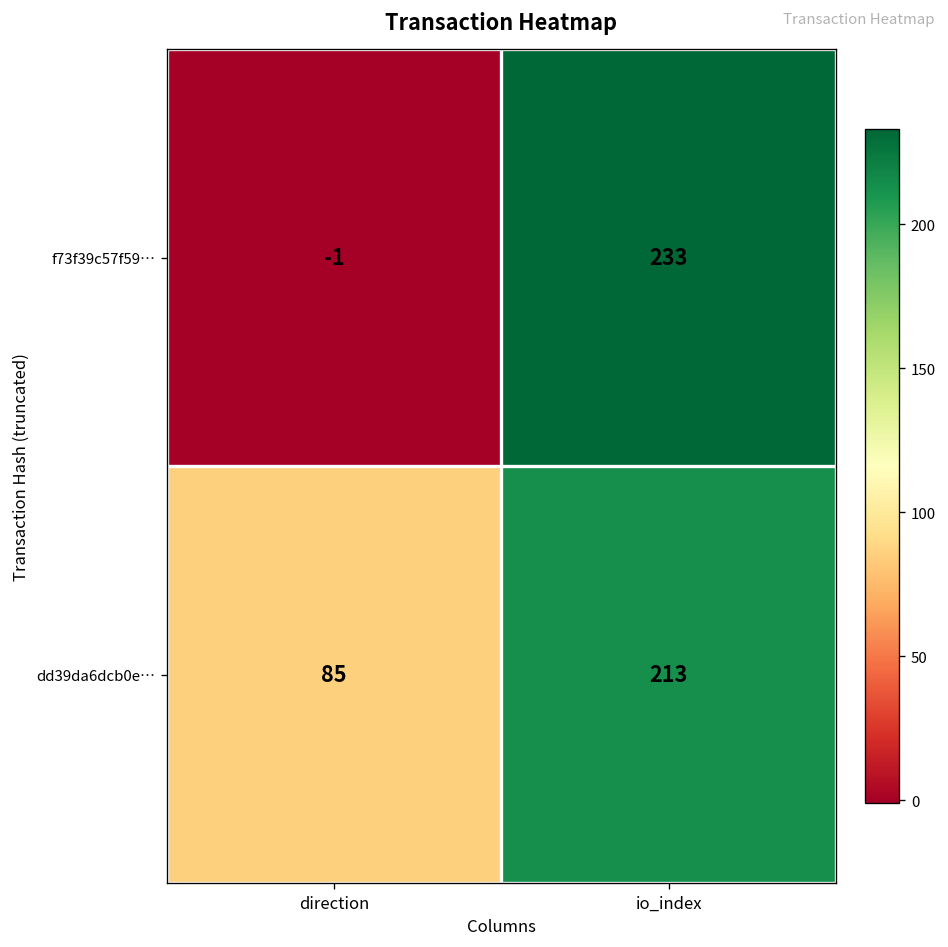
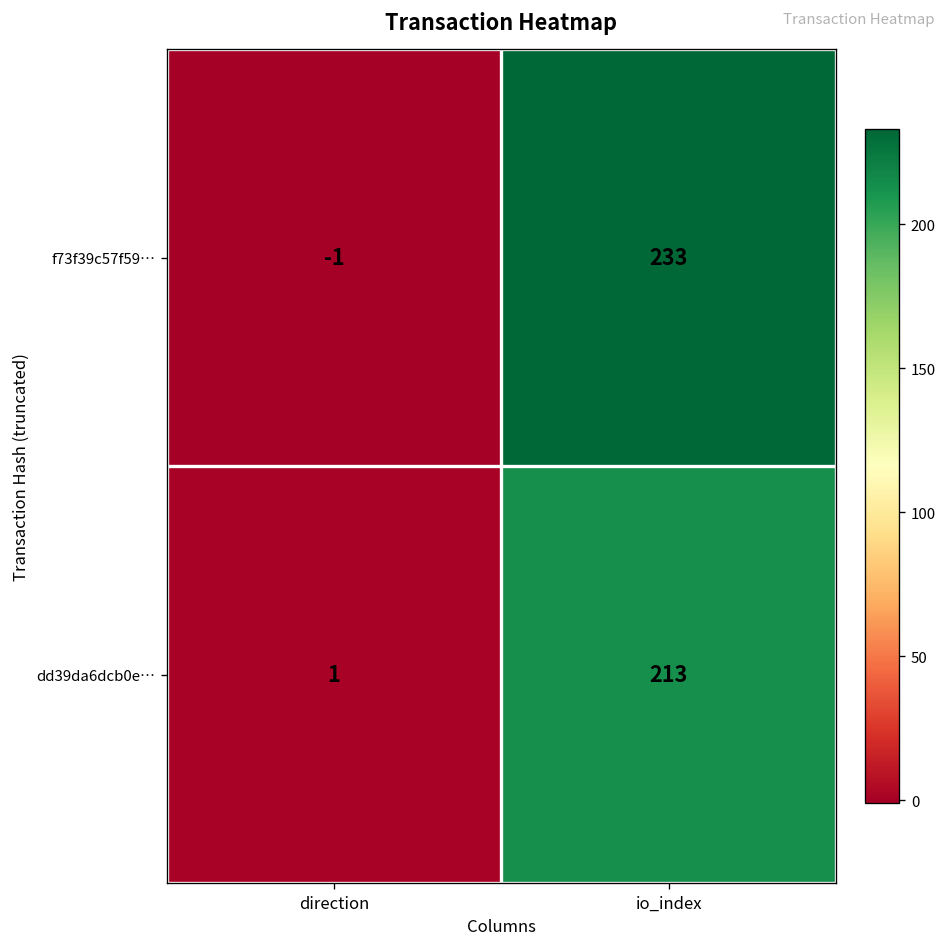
dd39da6dcb0e…, direction: 85 -> 1
